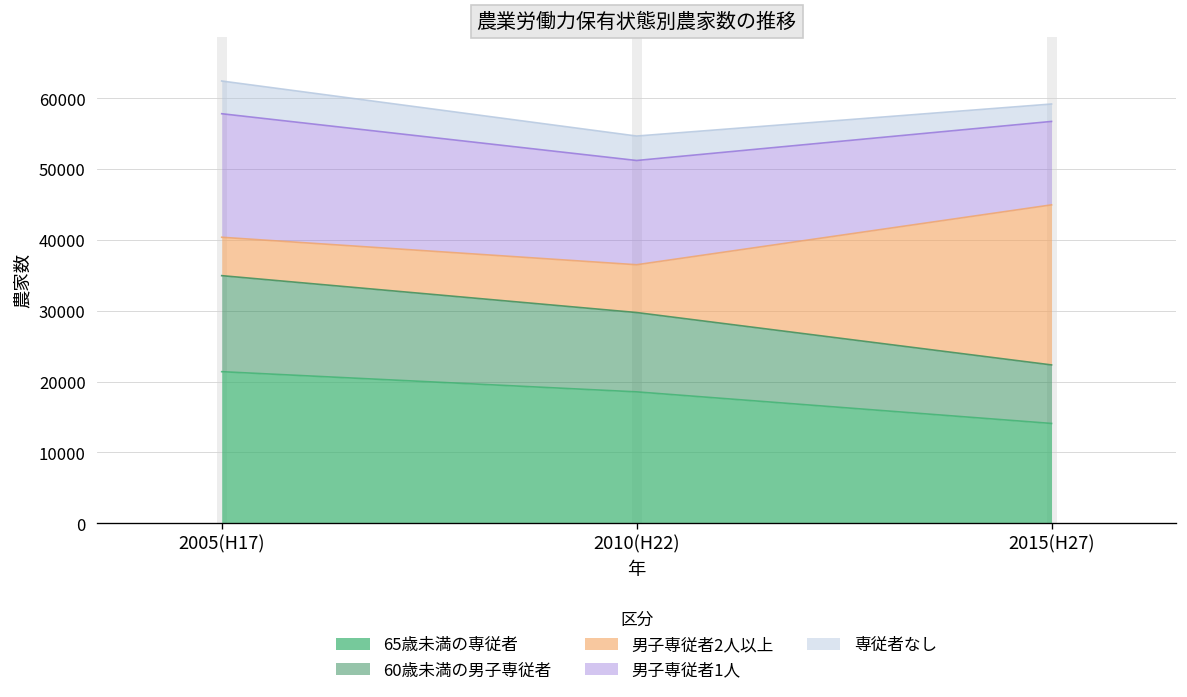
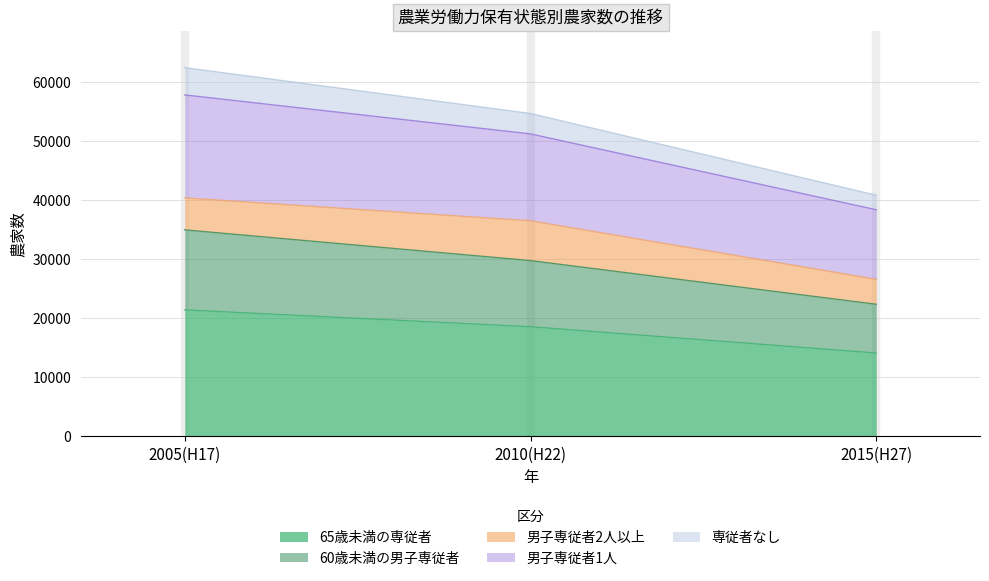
男子専従者2人以上, 2015(H27): 23000 -> 4000
